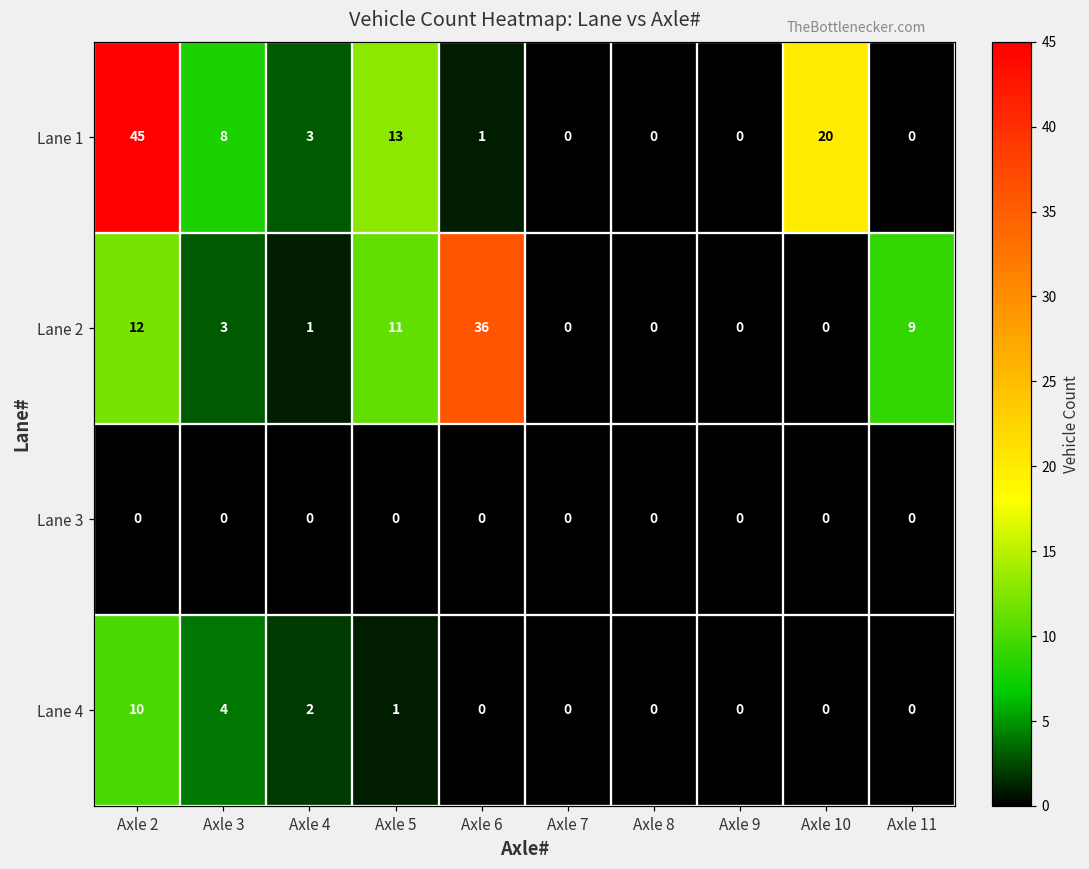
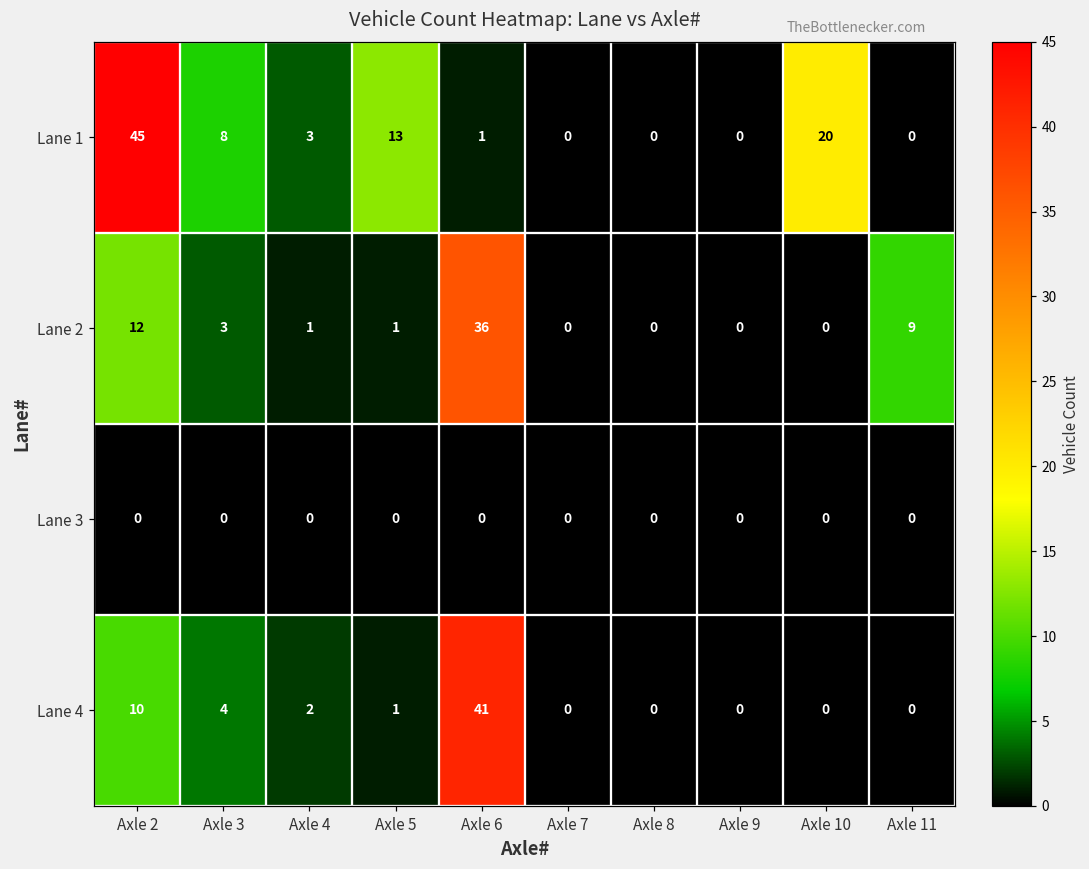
Lane 2, Axle 5: 11 -> 1
Lane 4, Axle 6: 0 -> 41
